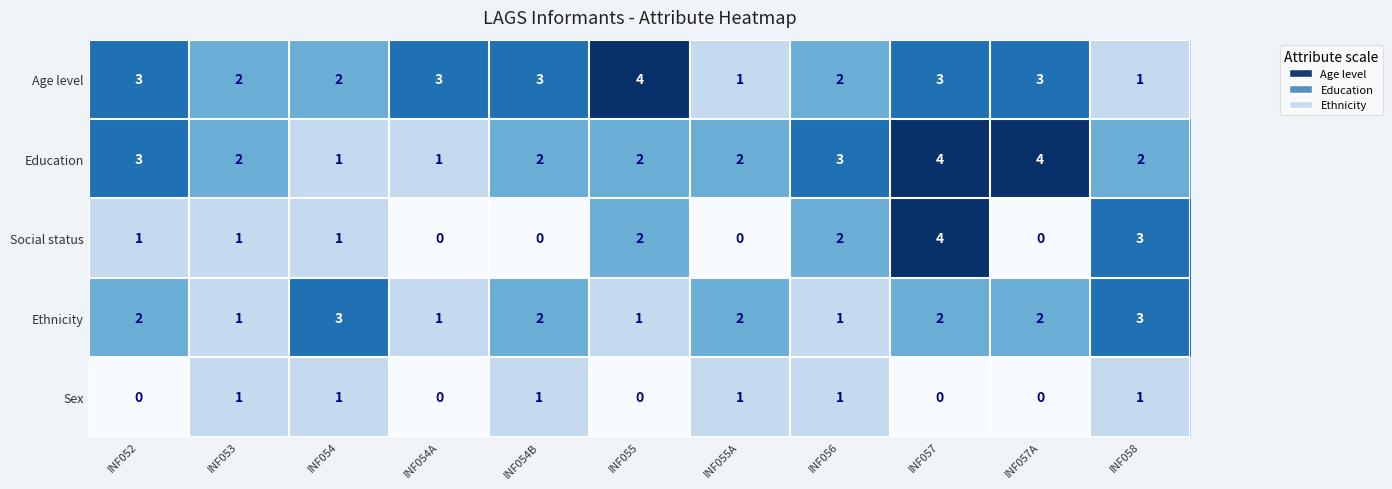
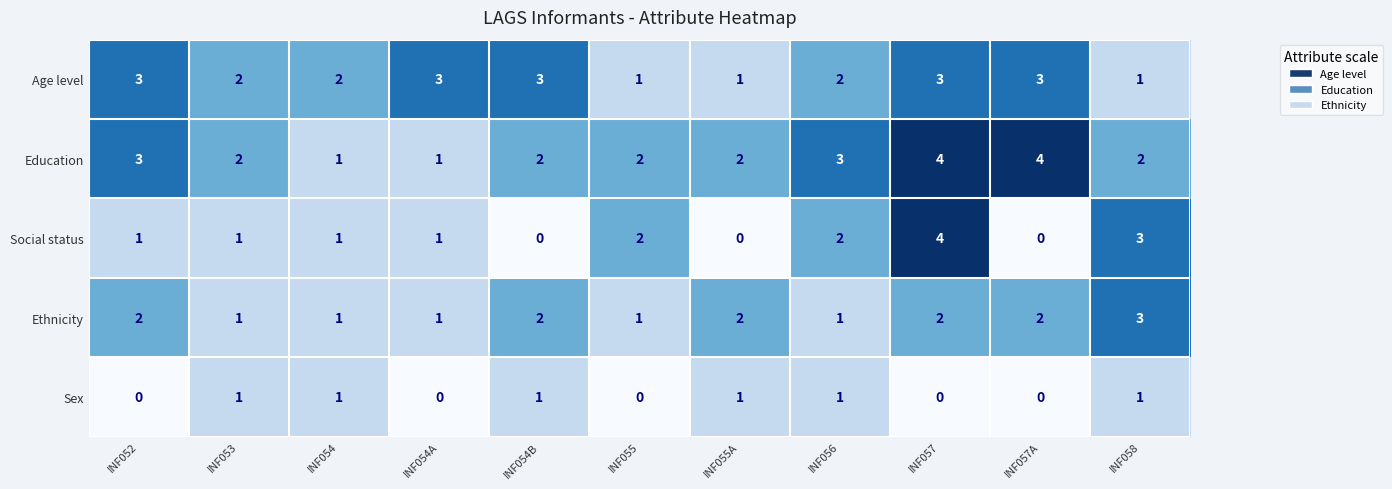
Age level, INF055: 4 -> 1
Social status, INF054A: 0 -> 1
Ethnicity, INF054: 3 -> 1
